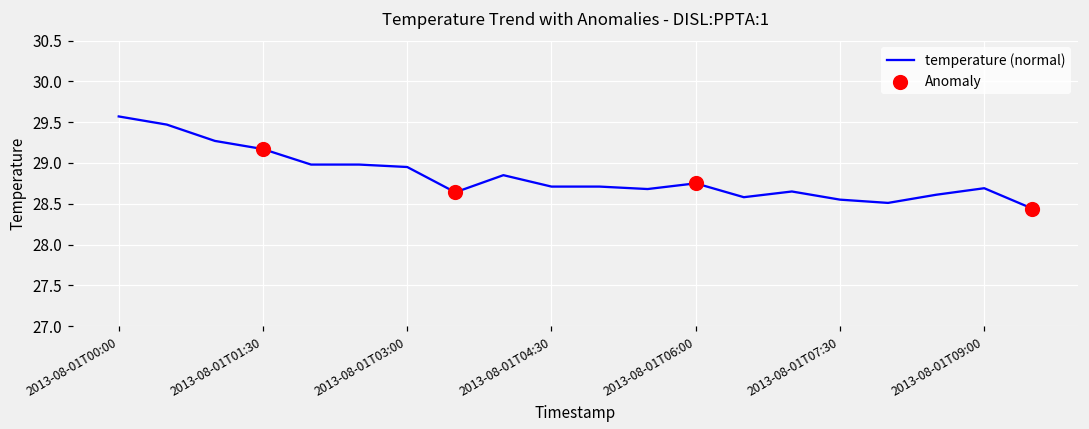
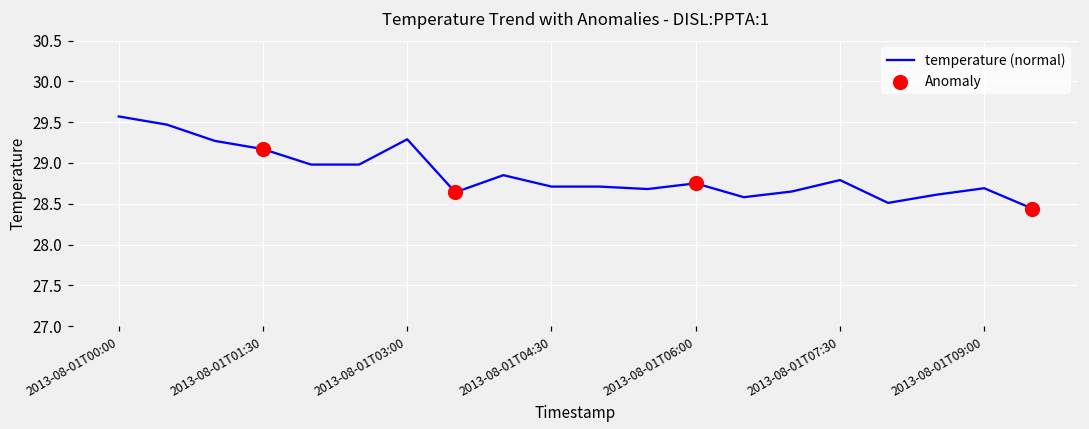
temperature (normal), 2013-08-01T03:00: 29.0 -> 29.3
temperature (normal), 2013-08-01T07:30: 28.6 -> 28.8
